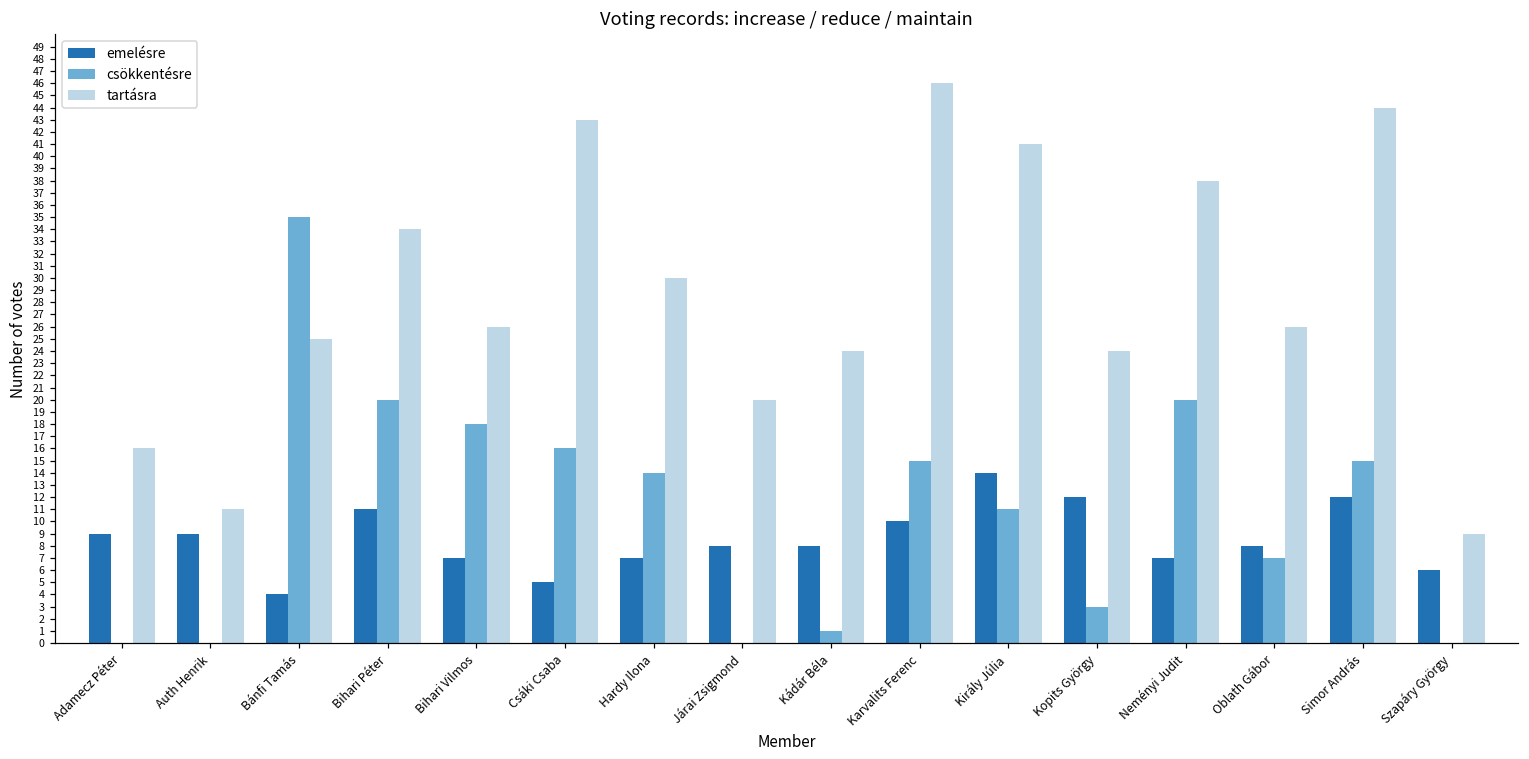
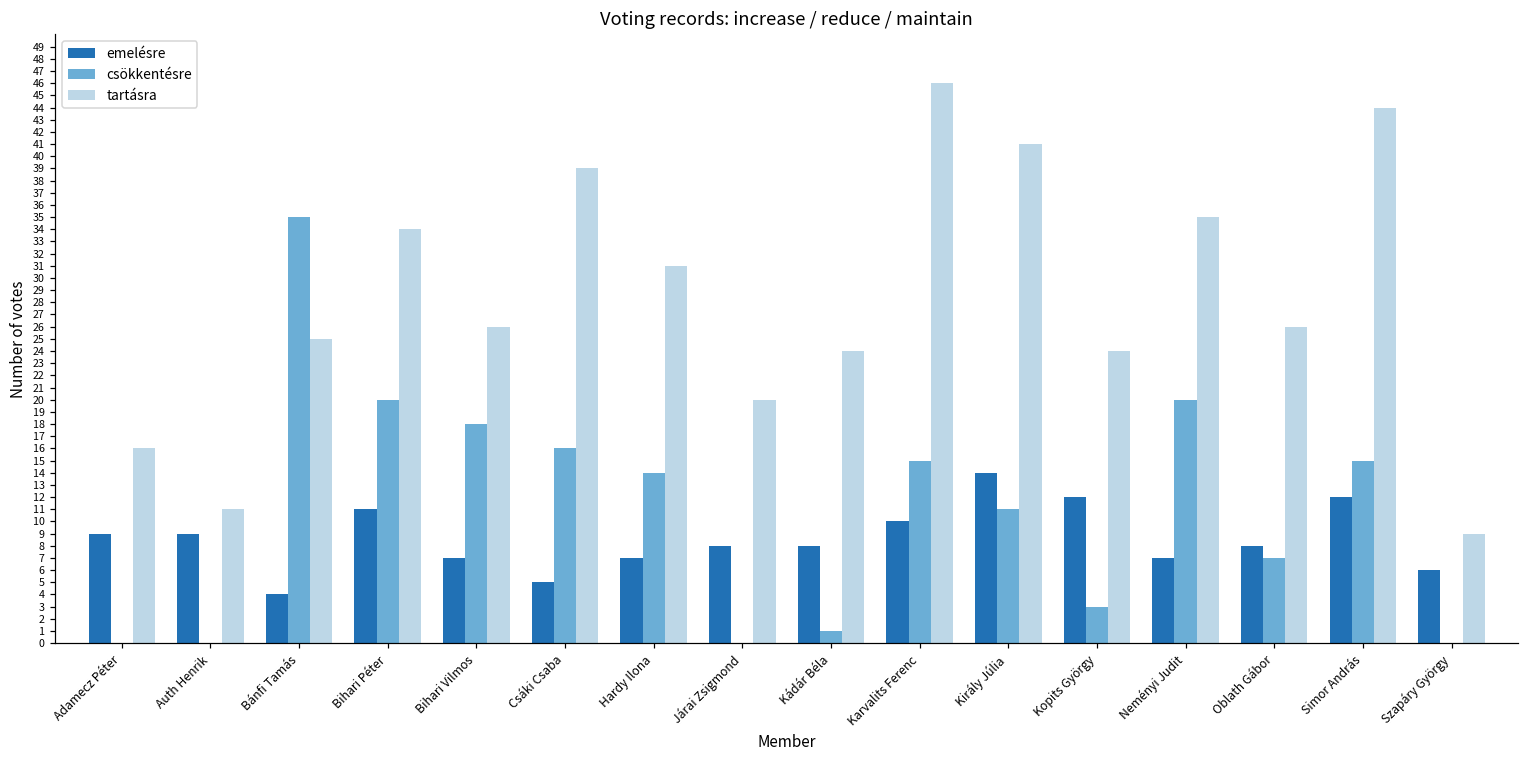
tartásra, Csáki Csaba: 43 -> 39
tartásra, Hardy Ilona: 30 -> 31
tartásra, Neményi Judit: 38 -> 35
